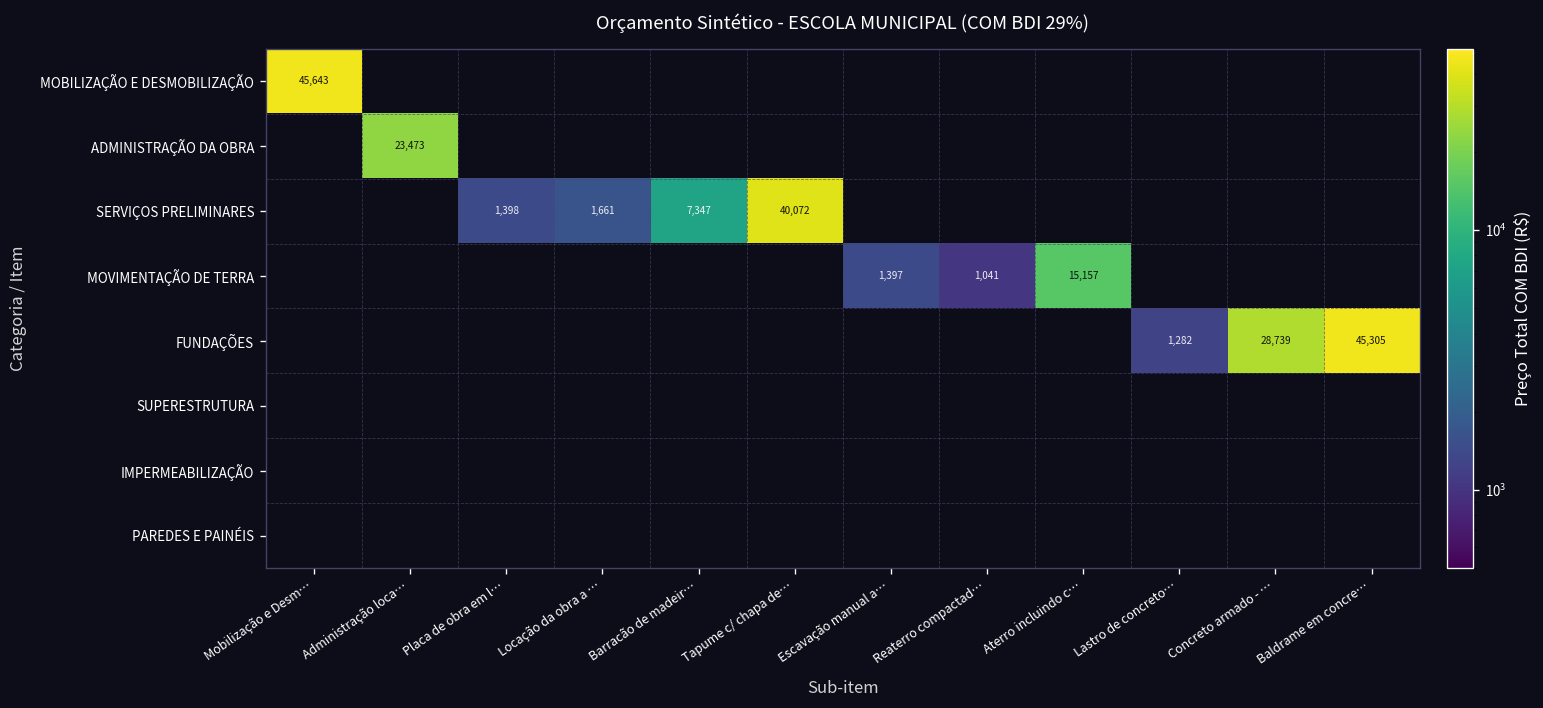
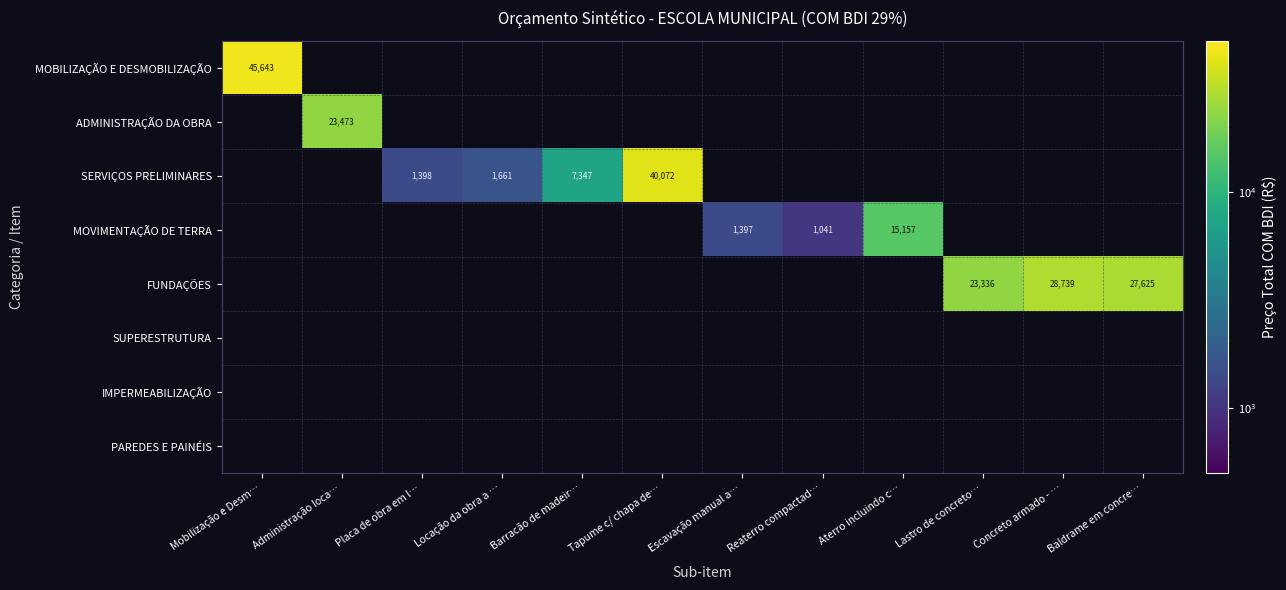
FUNDAÇÕES, Lastro de concreto…: 1,282 -> 23,336
FUNDAÇÕES, Baldrame em concre…: 45,305 -> 27,625
